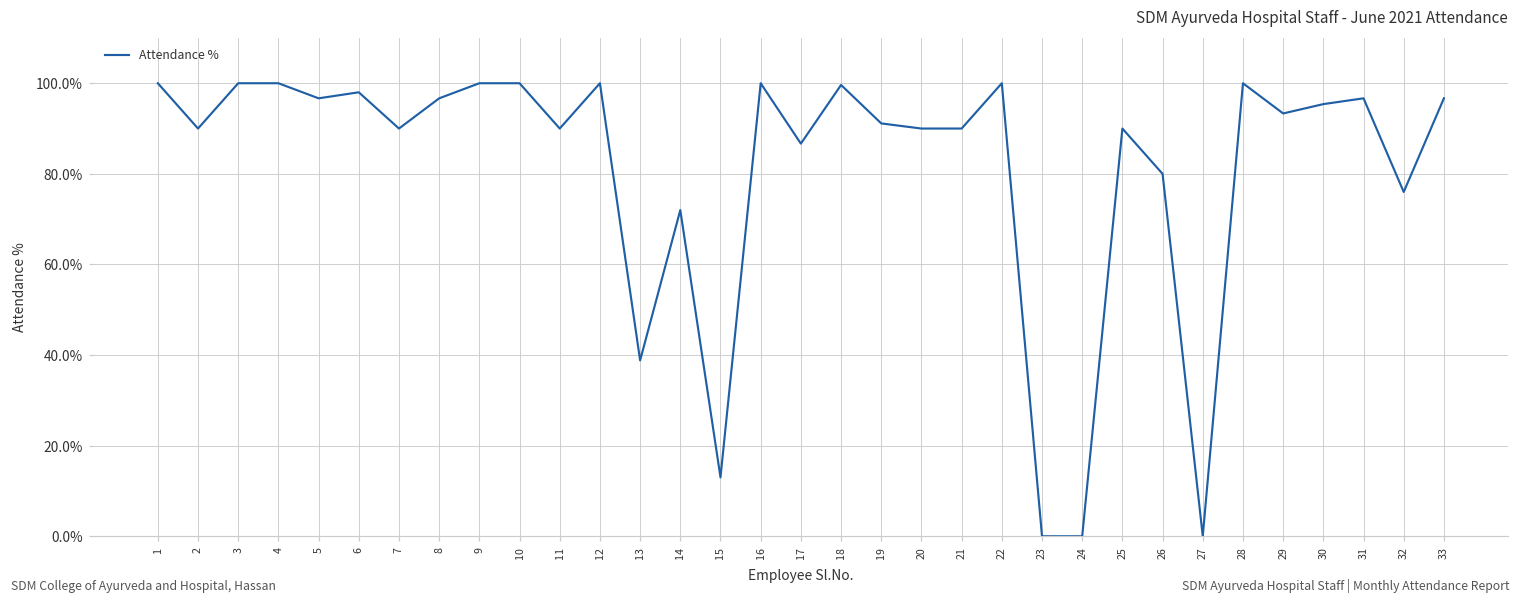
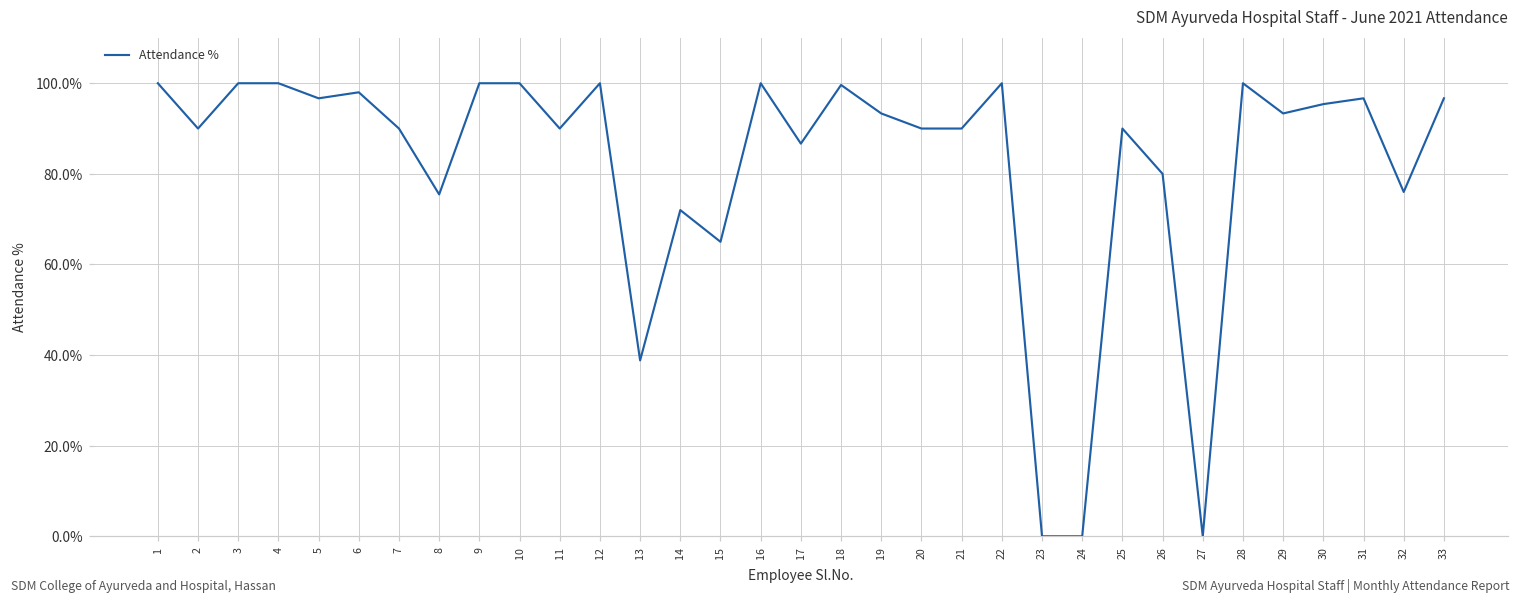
8: 97% -> 75%
15: 13% -> 65%
19: 91% -> 93%
